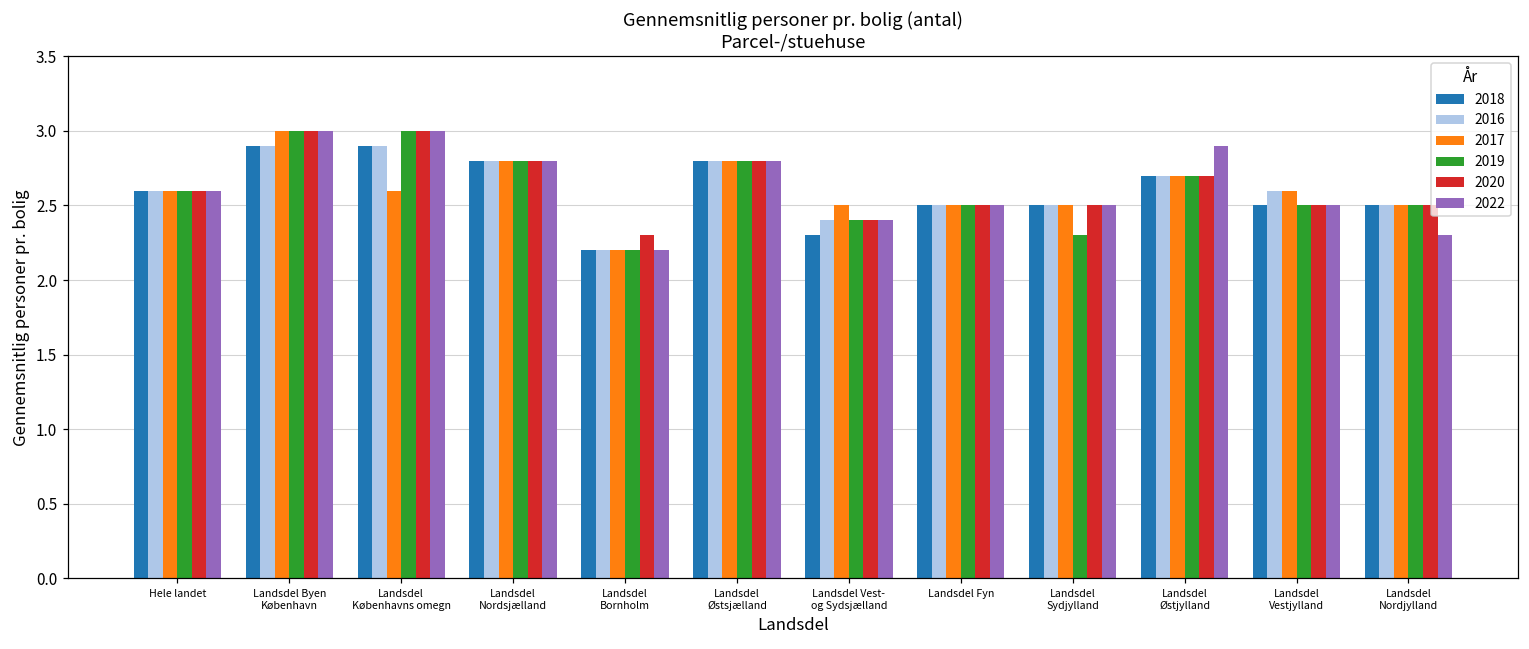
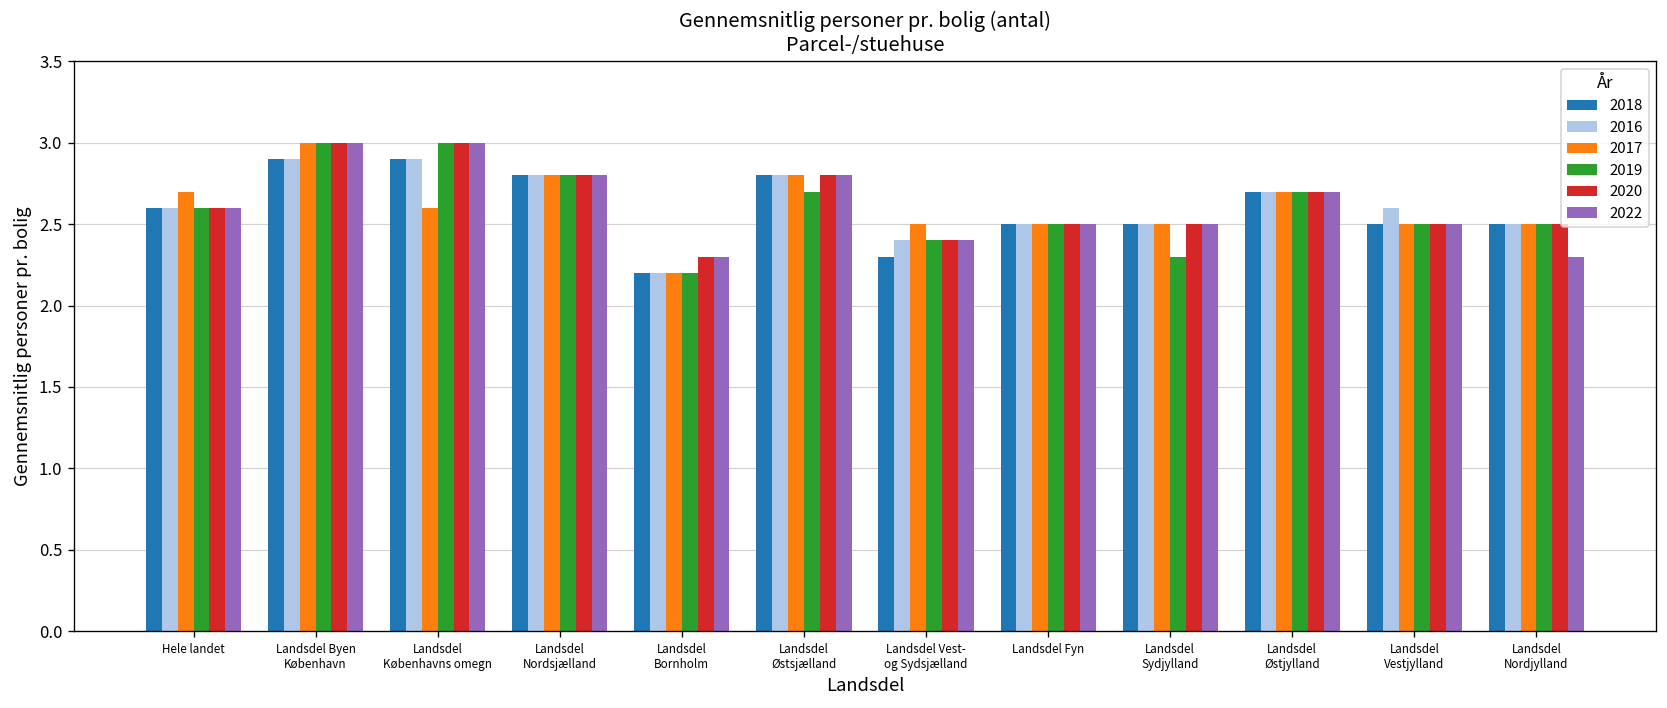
2017, Hele landet: 2.6 -> 2.7
2022, Landsdel Bornholm: 2.2 -> 2.3
2019, Landsdel Østsjælland: 2.8 -> 2.7
2022, Landsdel Østjylland: 2.9 -> 2.7
2017, Landsdel Vestjylland: 2.6 -> 2.5
